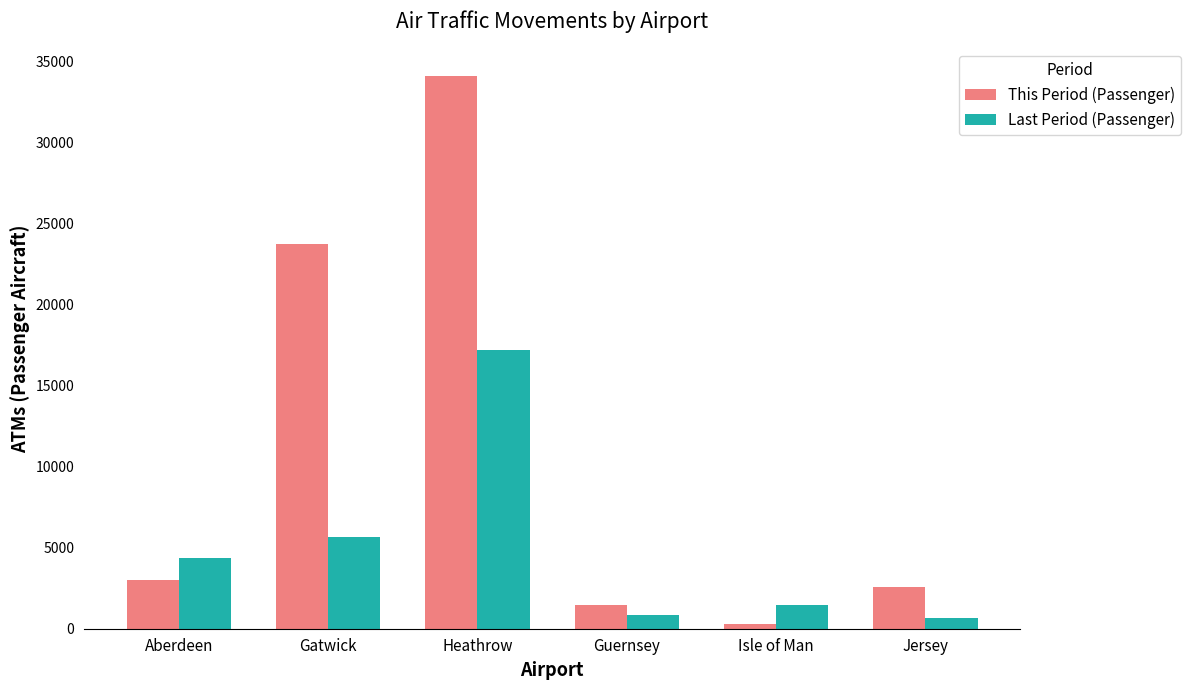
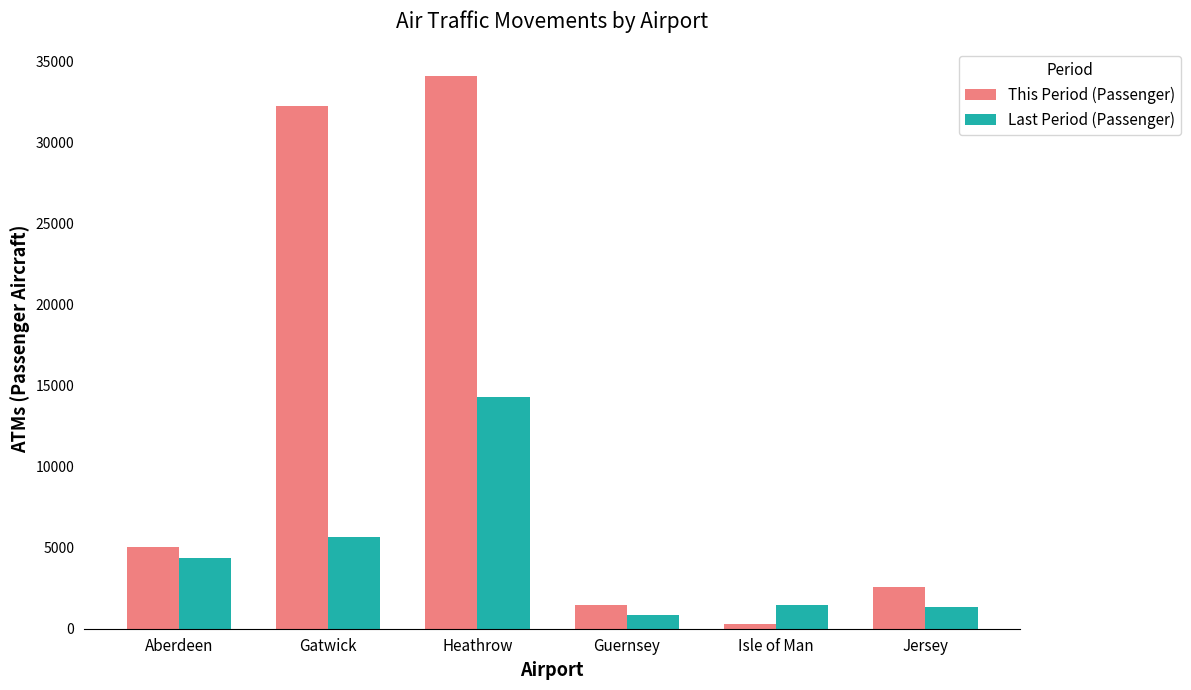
This Period (Passenger), Aberdeen: 3000 -> 5000
This Period (Passenger), Gatwick: 23700 -> 32200
Last Period (Passenger), Heathrow: 17200 -> 14300
Last Period (Passenger), Jersey: 600 -> 1300
